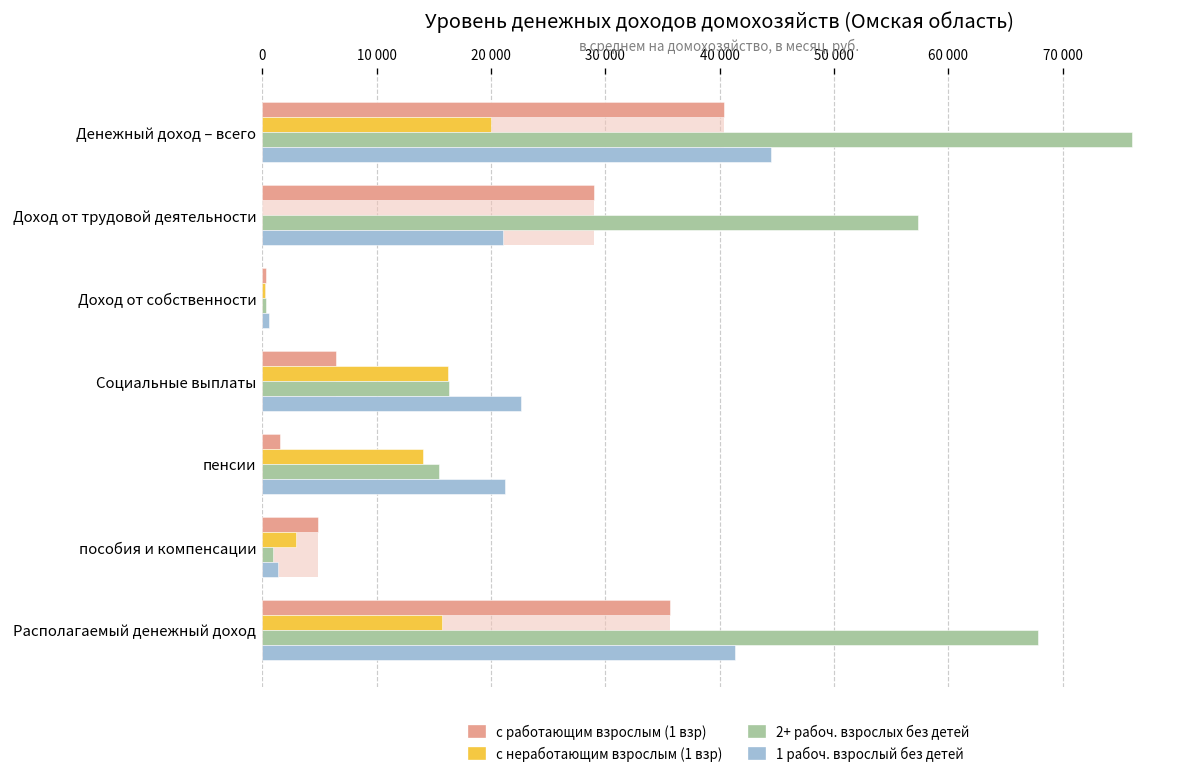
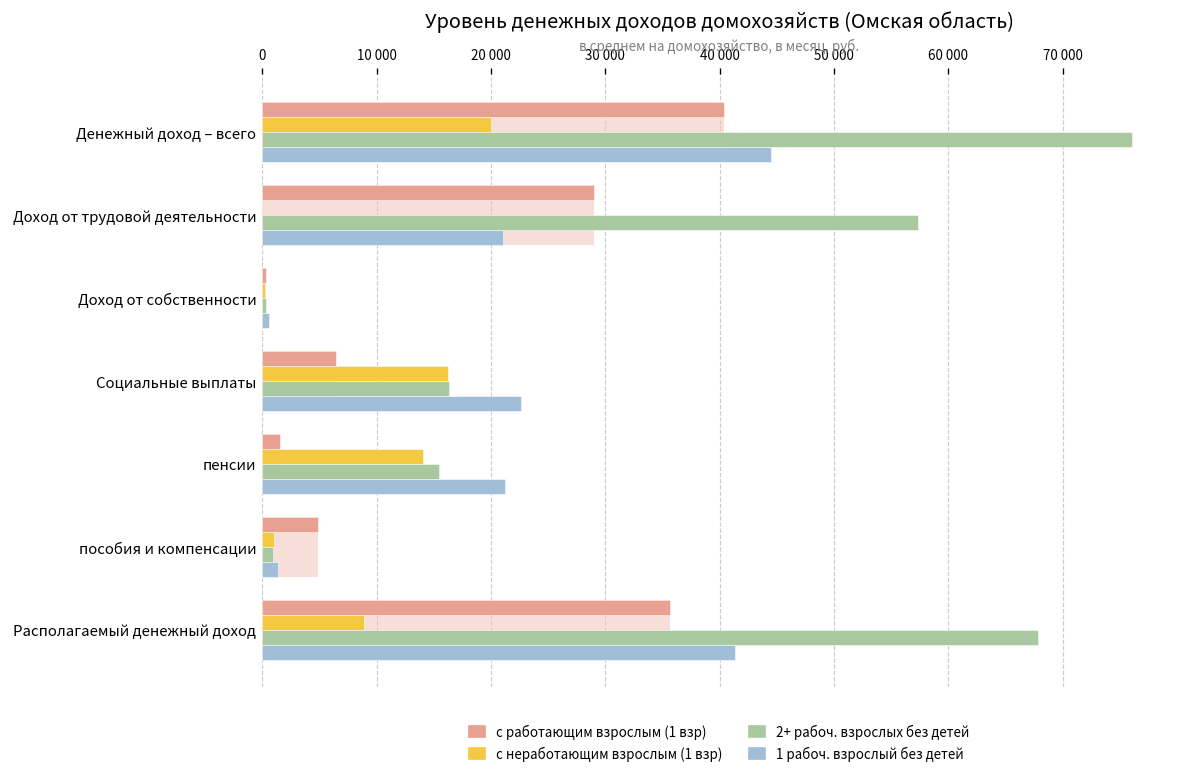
с неработающим взрослым (1 взр), пособия и компенсации: 3000 -> 1000
с неработающим взрослым (1 взр), Располагаемый денежный доход: 16000 -> 9000
